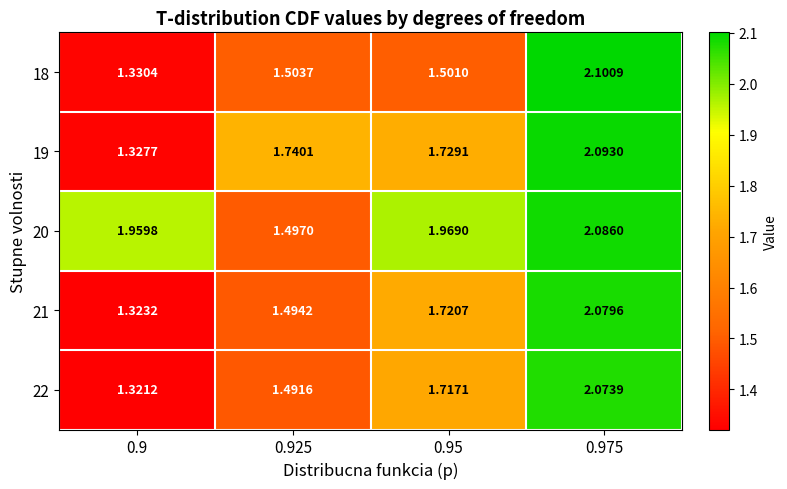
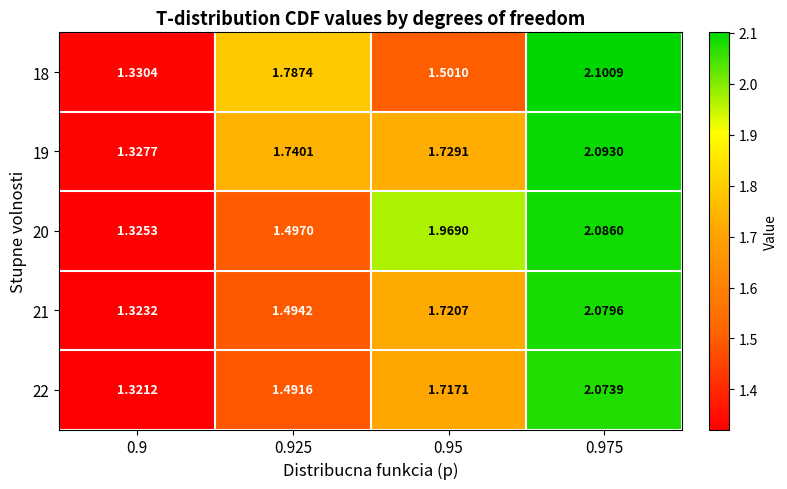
18, 0.925: 1.5037 -> 1.7874
20, 0.9: 1.9598 -> 1.3253
